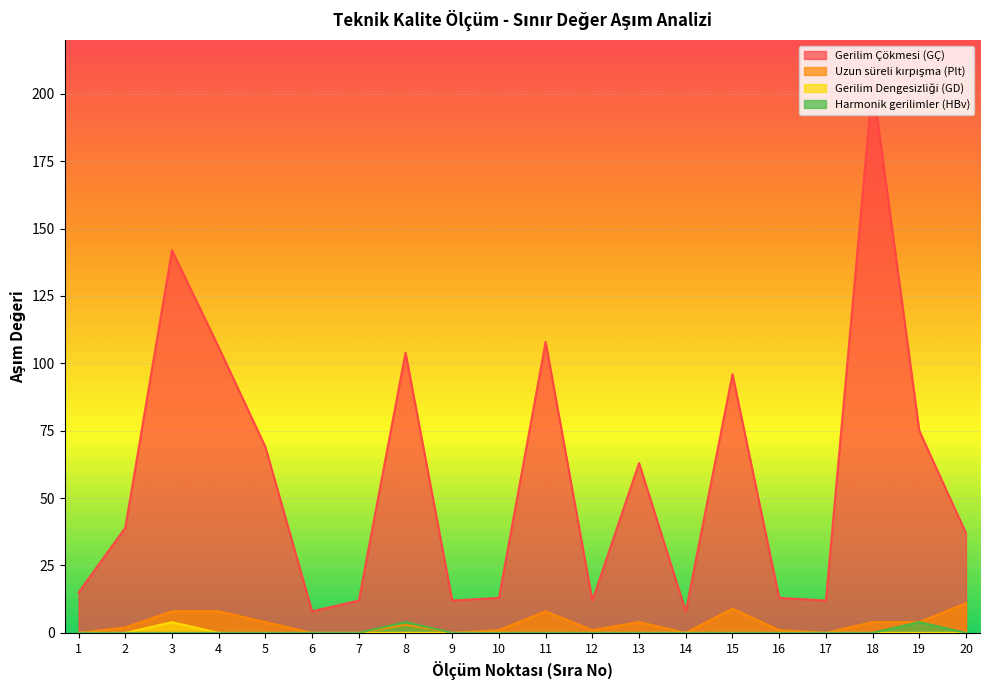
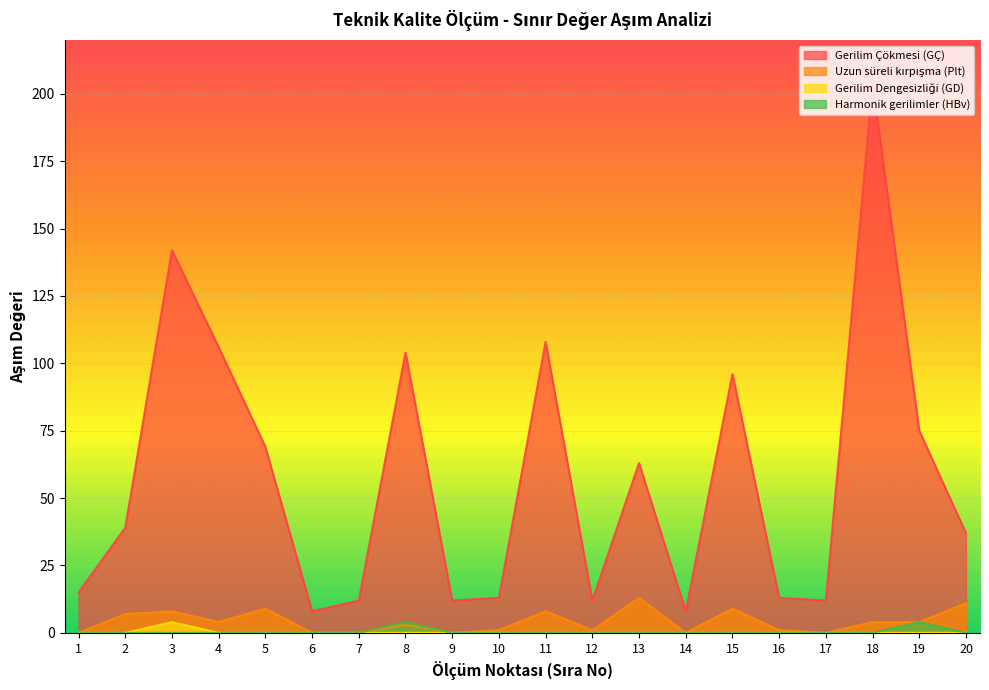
Uzun süreli kırpışma (Plt), 2: 2 -> 7
Uzun süreli kırpışma (Plt), 4: 8 -> 4
Uzun süreli kırpışma (Plt), 5: 4 -> 9
Uzun süreli kırpışma (Plt), 13: 4 -> 13
